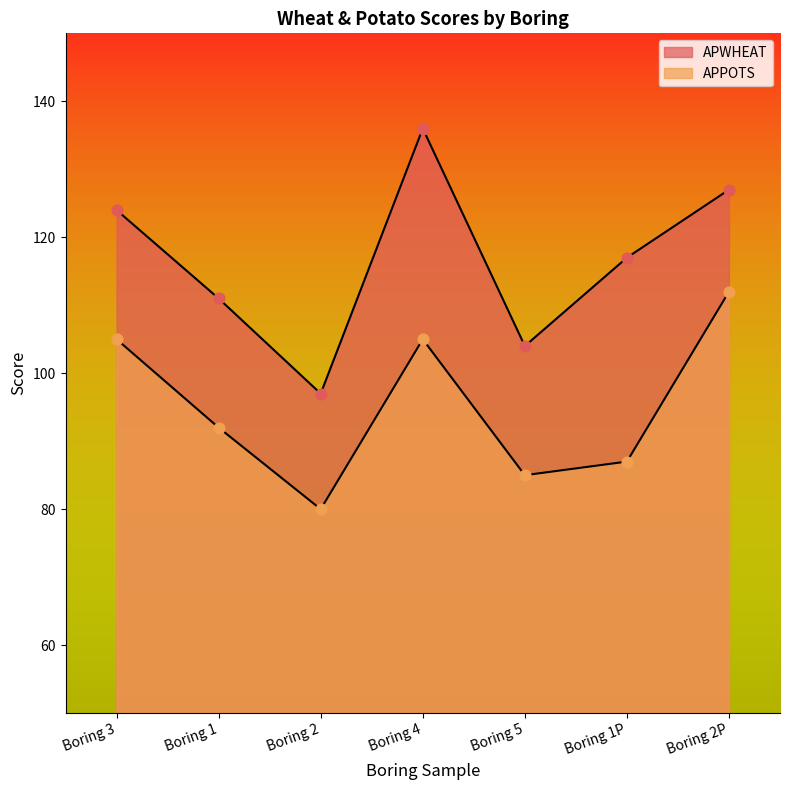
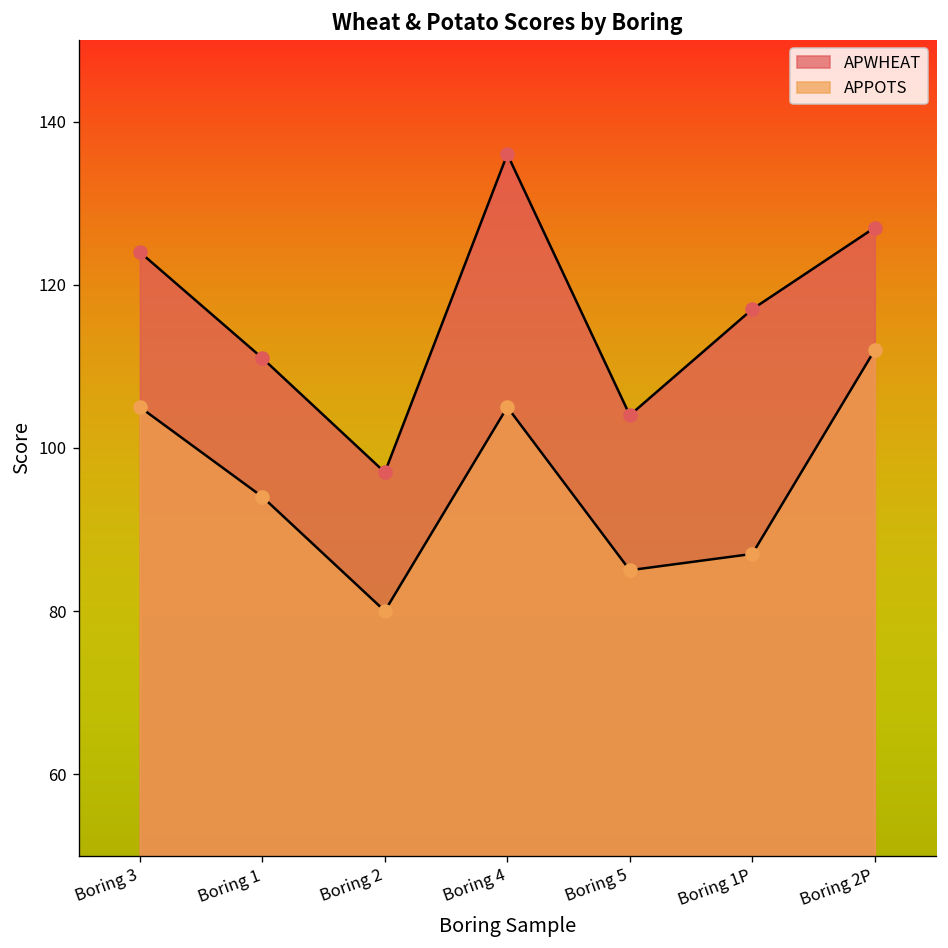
APPOTS, Boring 1: 92 -> 94
